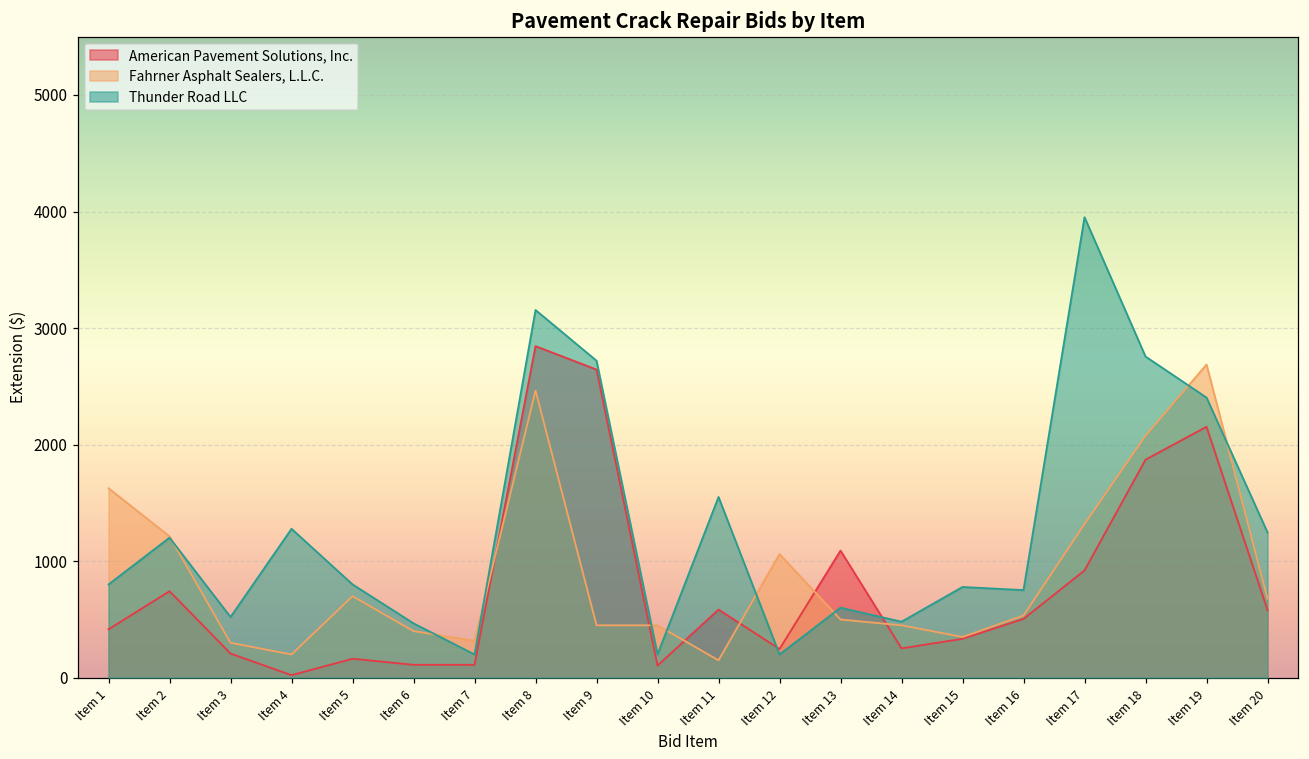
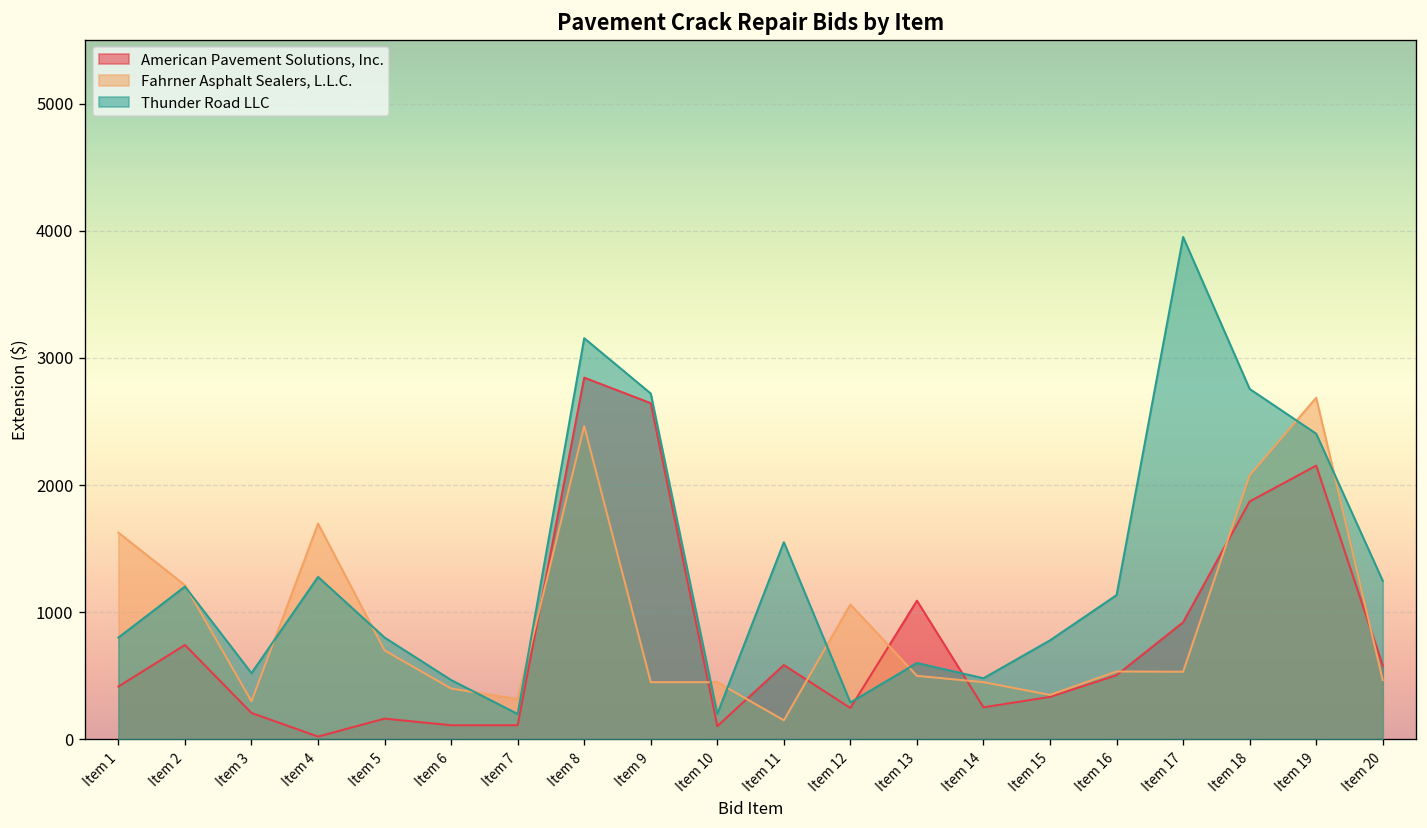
Fahrner Asphalt Sealers, L.L.C., Item 4: 200 -> 1700
Thunder Road LLC, Item 12: 200 -> 290
Thunder Road LLC, Item 16: 750 -> 1140
Fahrner Asphalt Sealers, L.L.C., Item 17: 1320 -> 530
Fahrner Asphalt Sealers, L.L.C., Item 20: 680 -> 470
